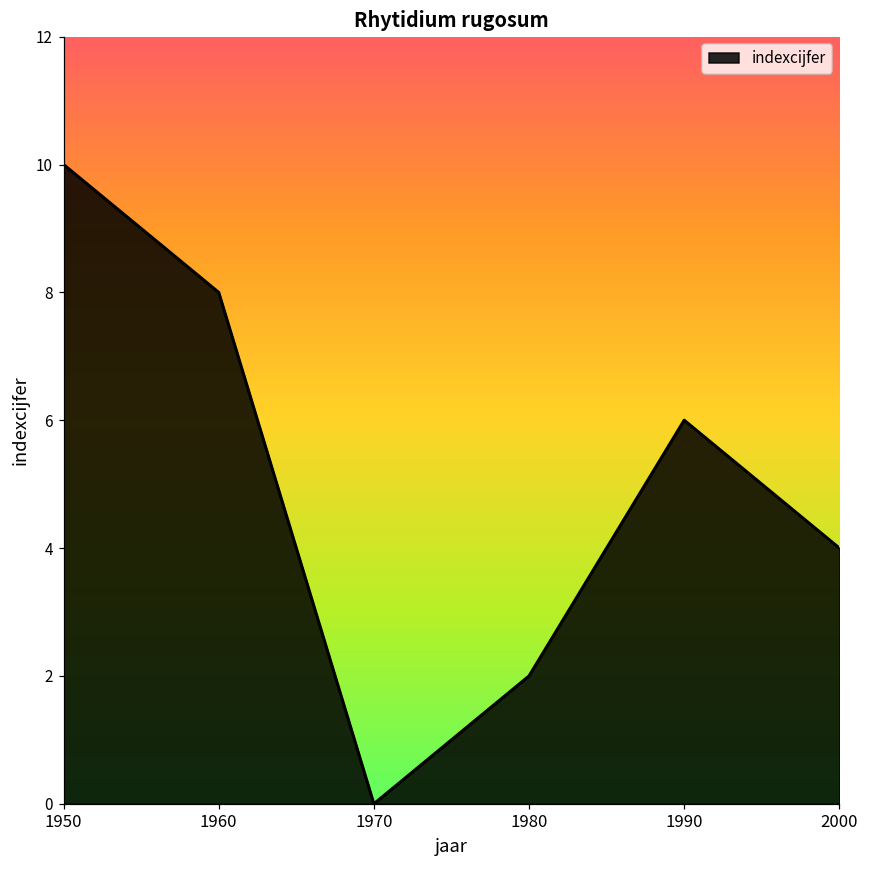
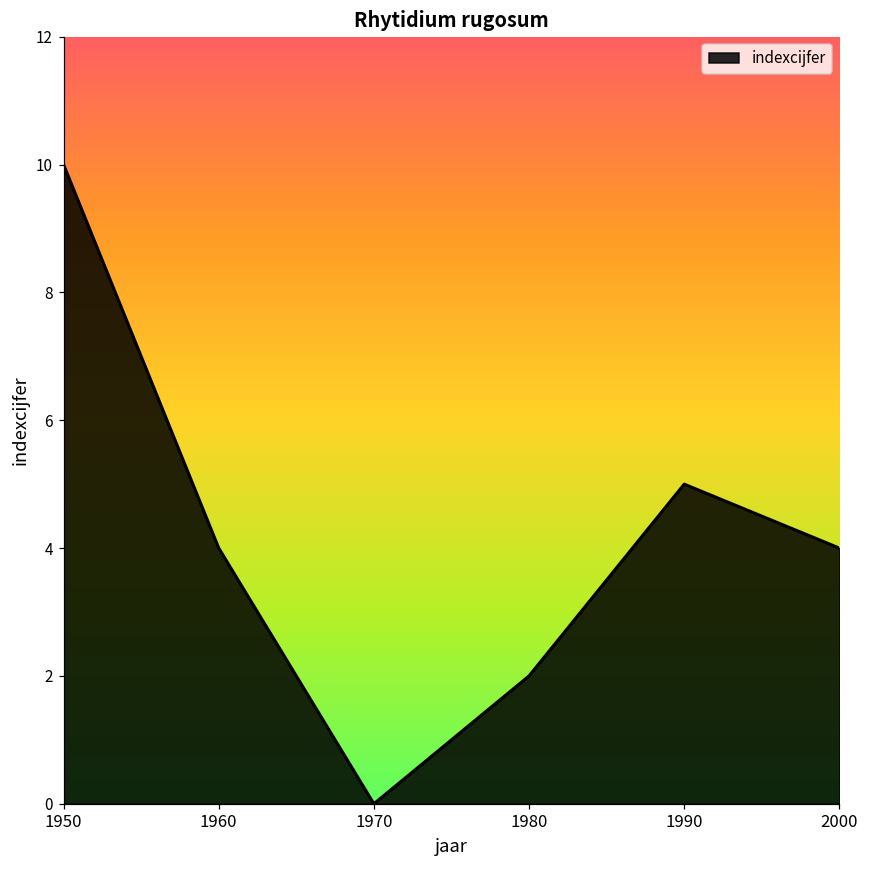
1960: 8 -> 4
1990: 6 -> 5
